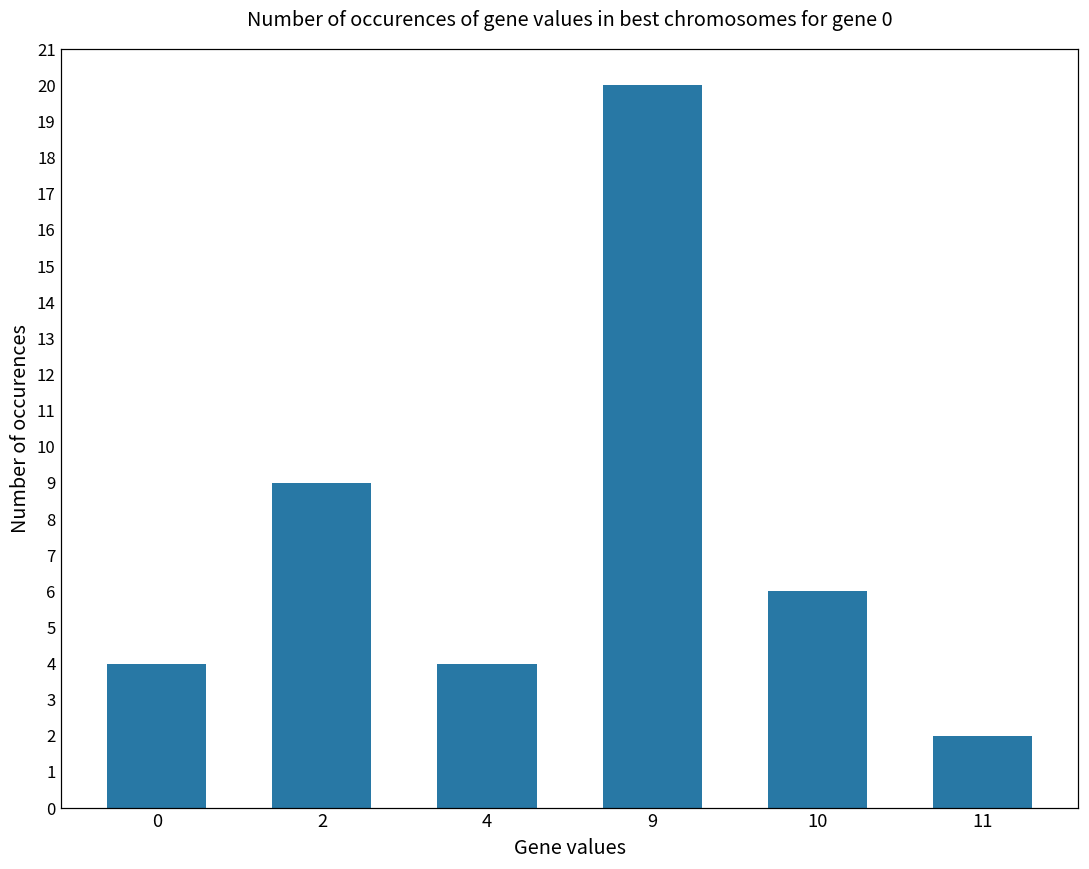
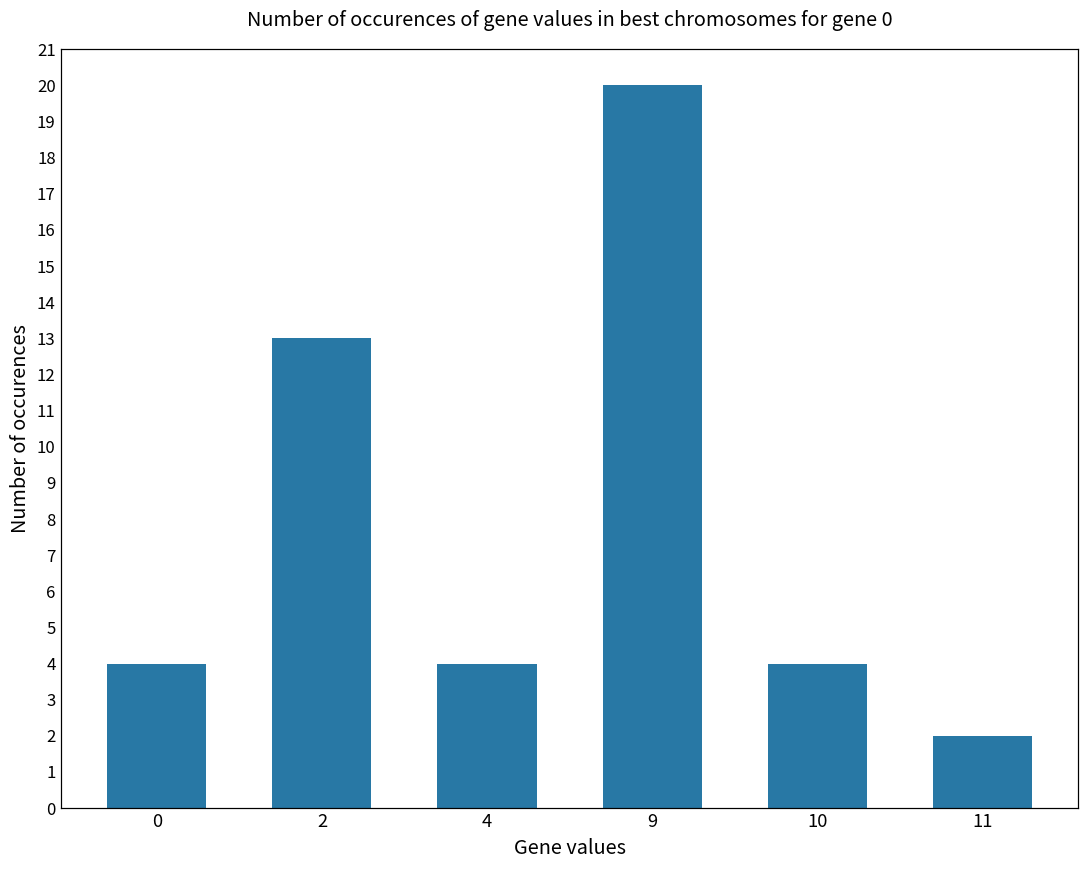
2: 9 -> 13
10: 6 -> 4
